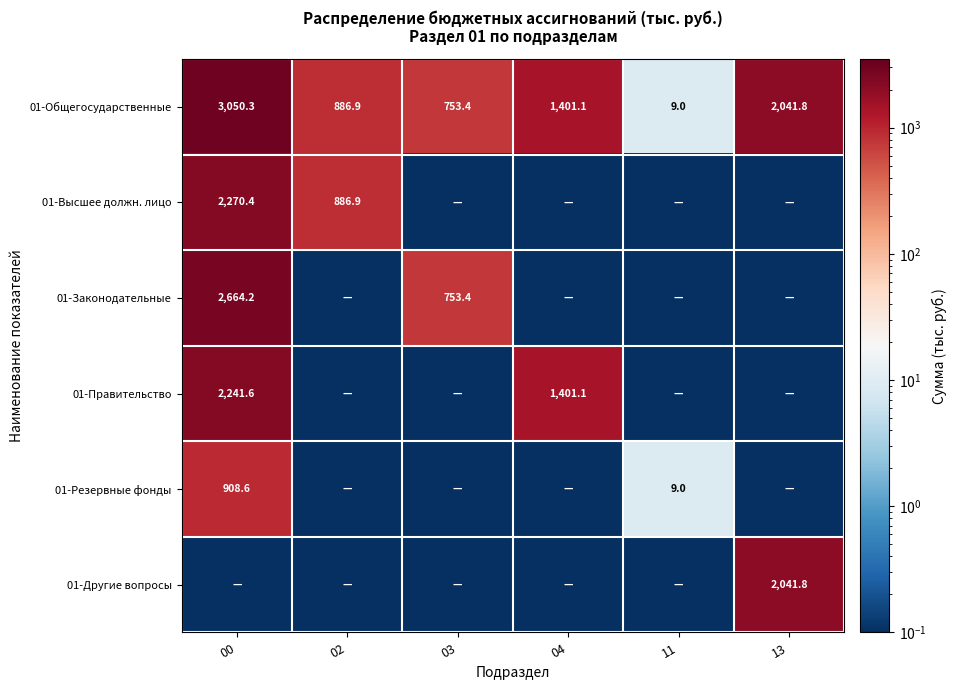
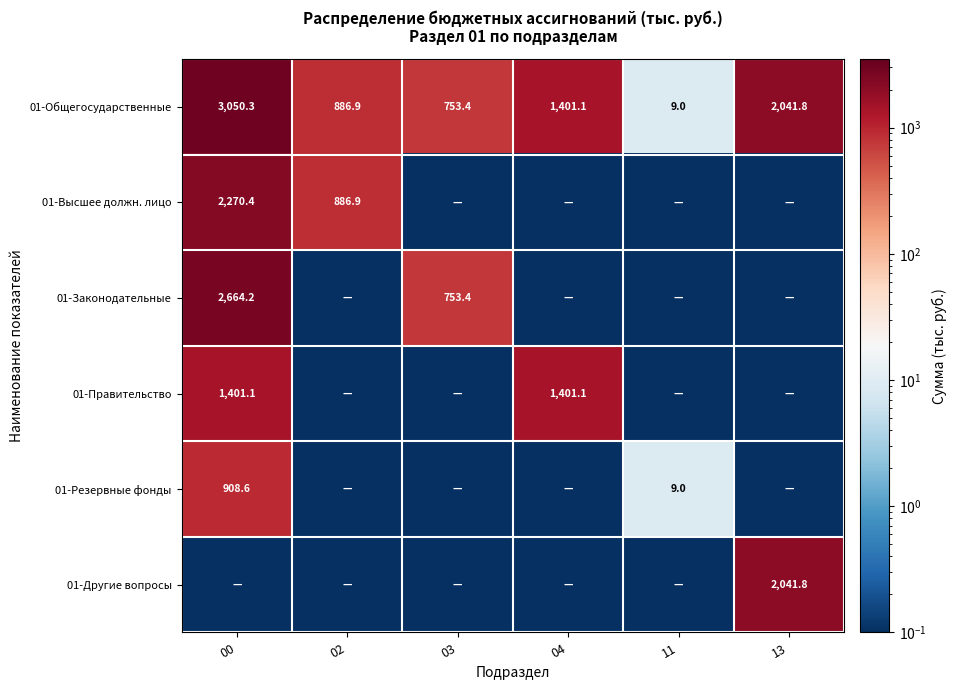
01-Правительство, 00: 2,241.6 -> 1,401.1
